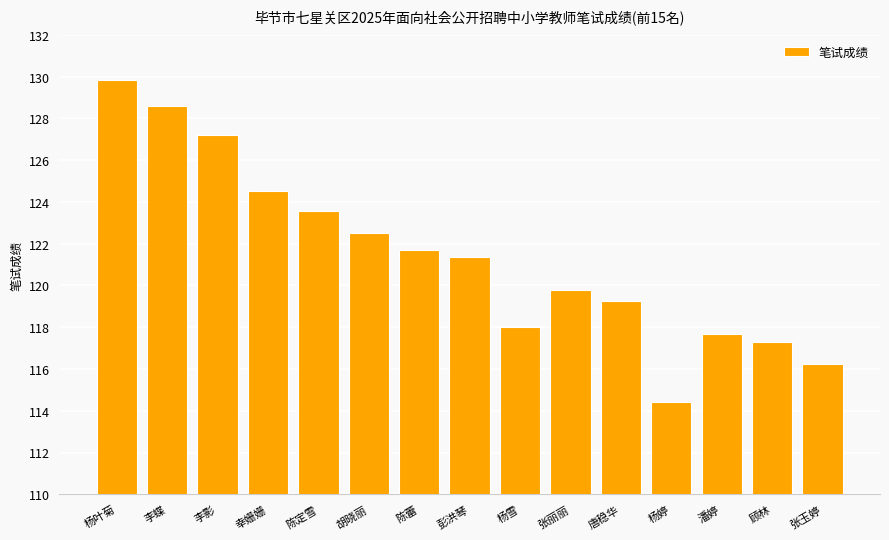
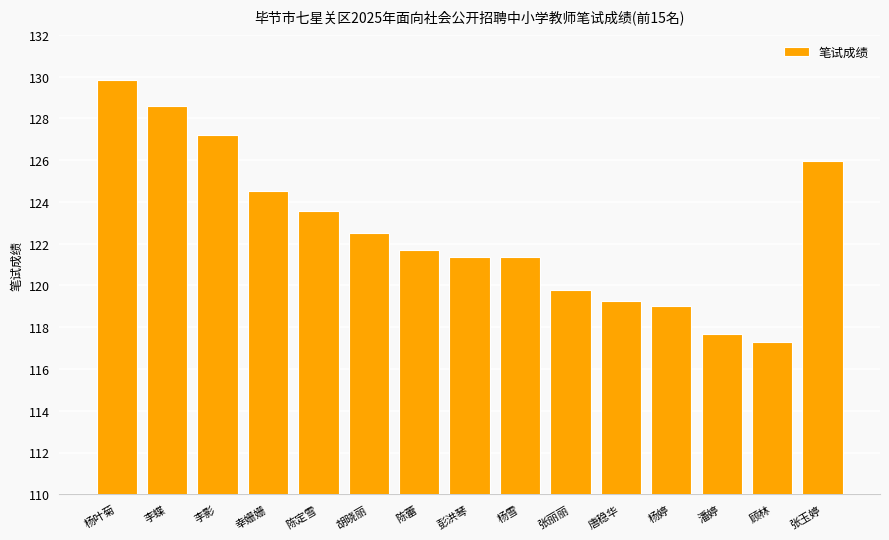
杨雪: 118.0 -> 121.3
杨婷: 114.4 -> 119.0
张玉婷: 116.2 -> 126.0
